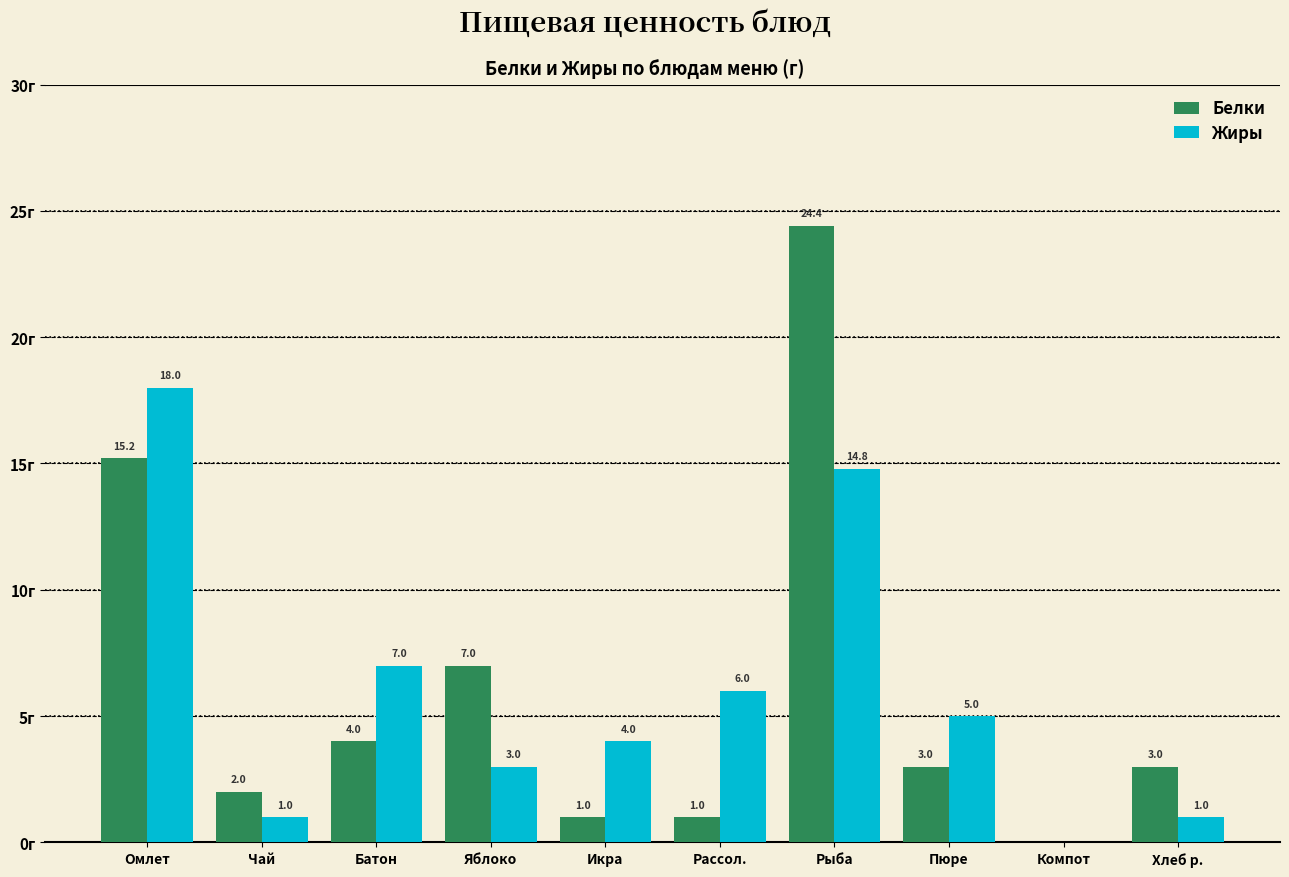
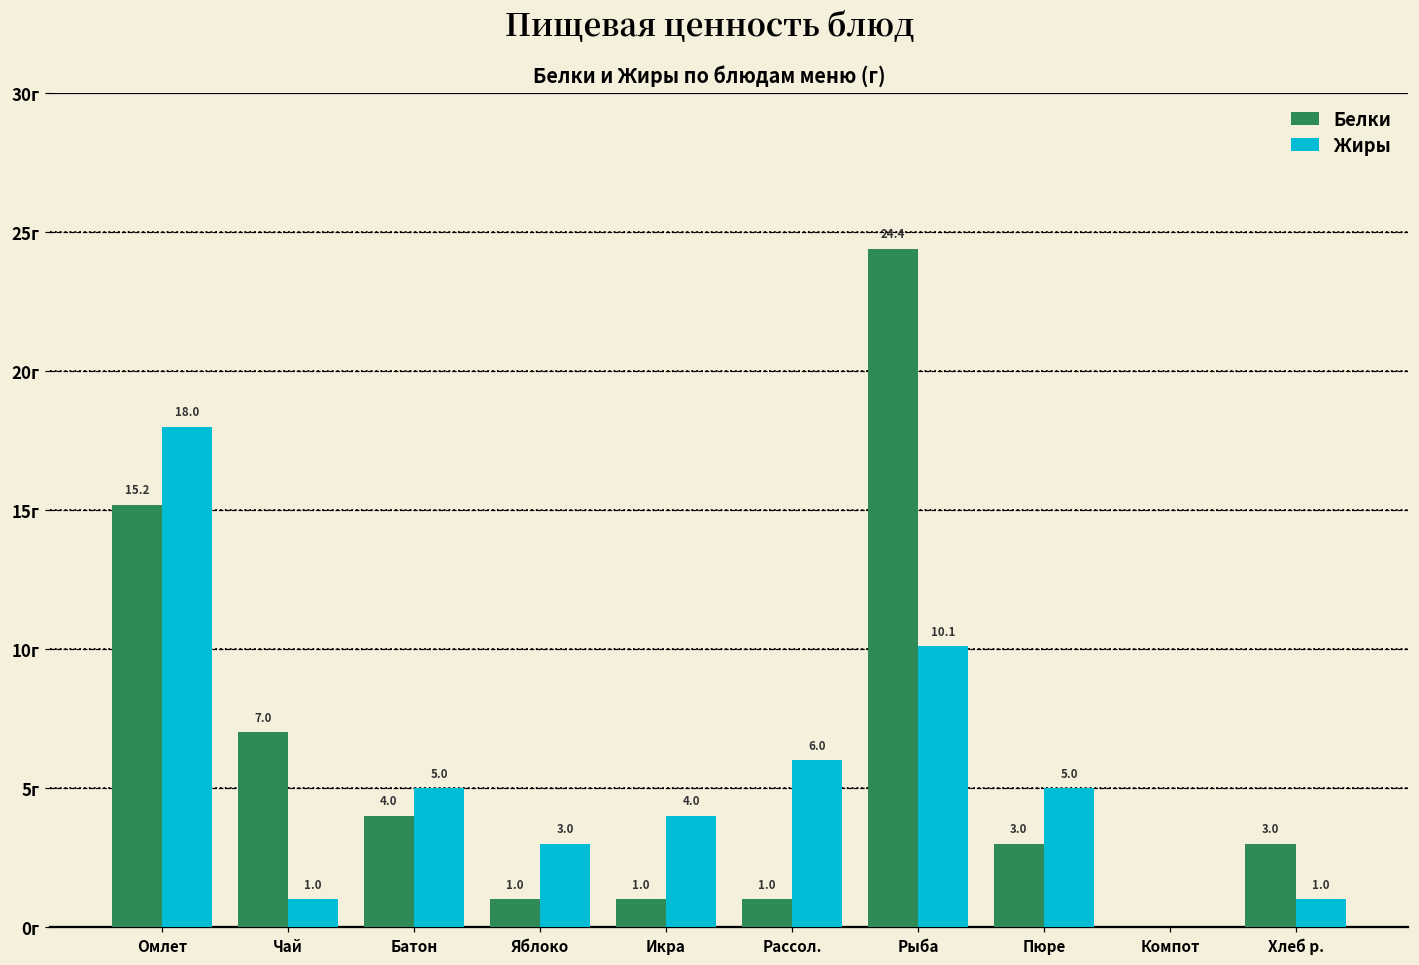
Белки, Чай: 2.0 -> 7.0
Жиры, Батон: 7.0 -> 5.0
Белки, Яблоко: 7.0 -> 1.0
Жиры, Рыба: 14.8 -> 10.1
